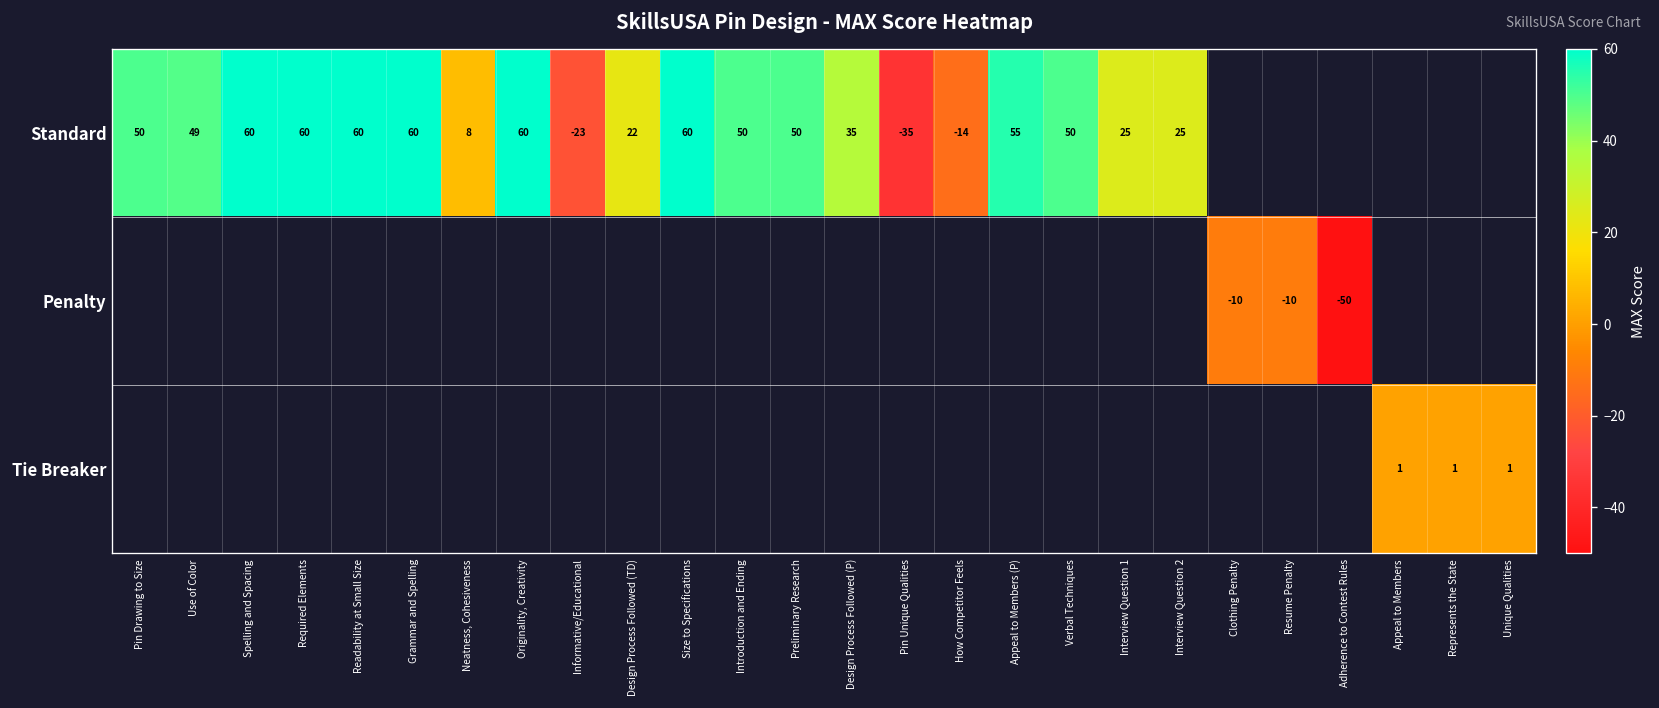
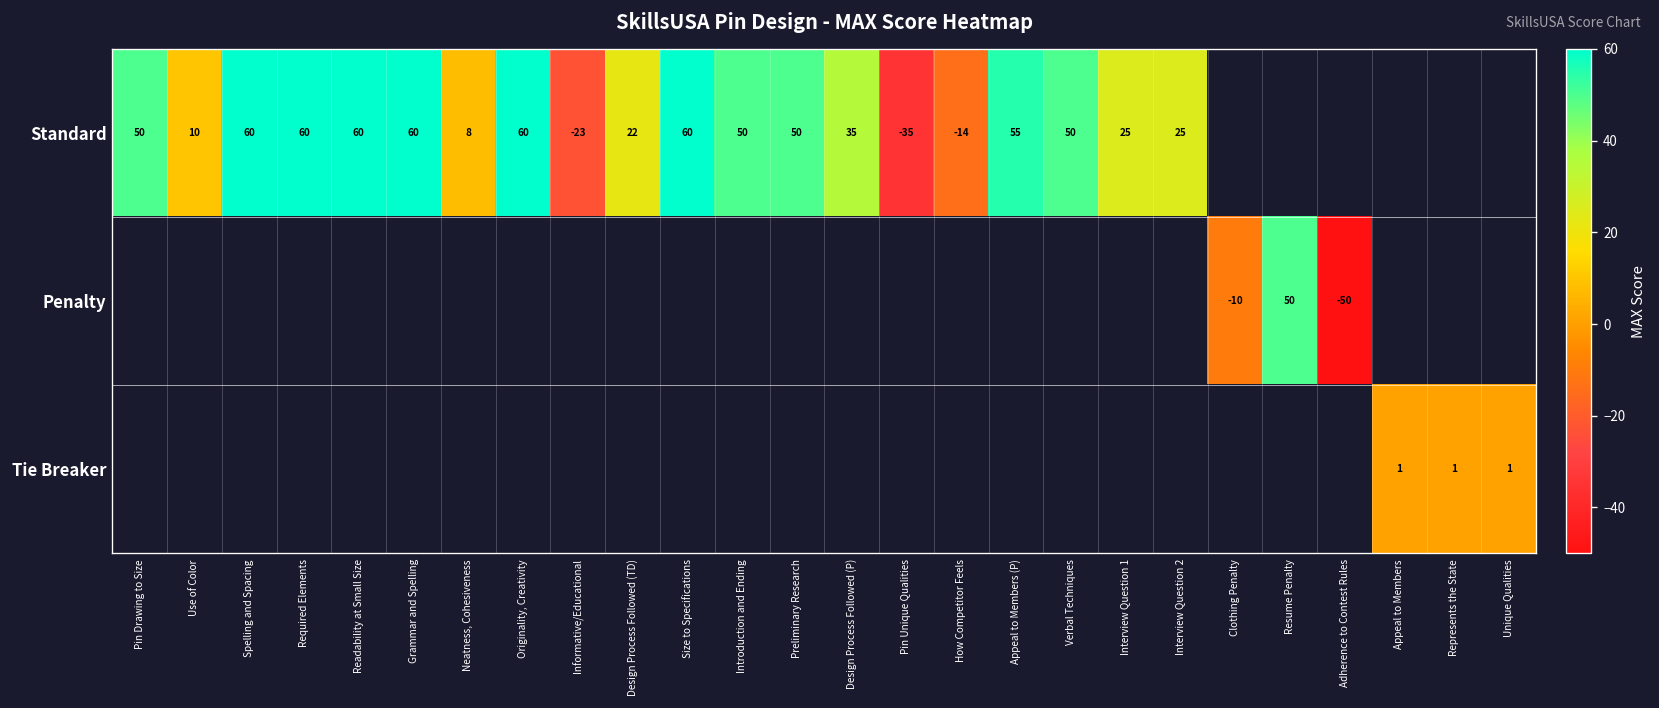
Standard, Use of Color: 49 -> 10
Penalty, Resume Penalty: -10 -> 50
